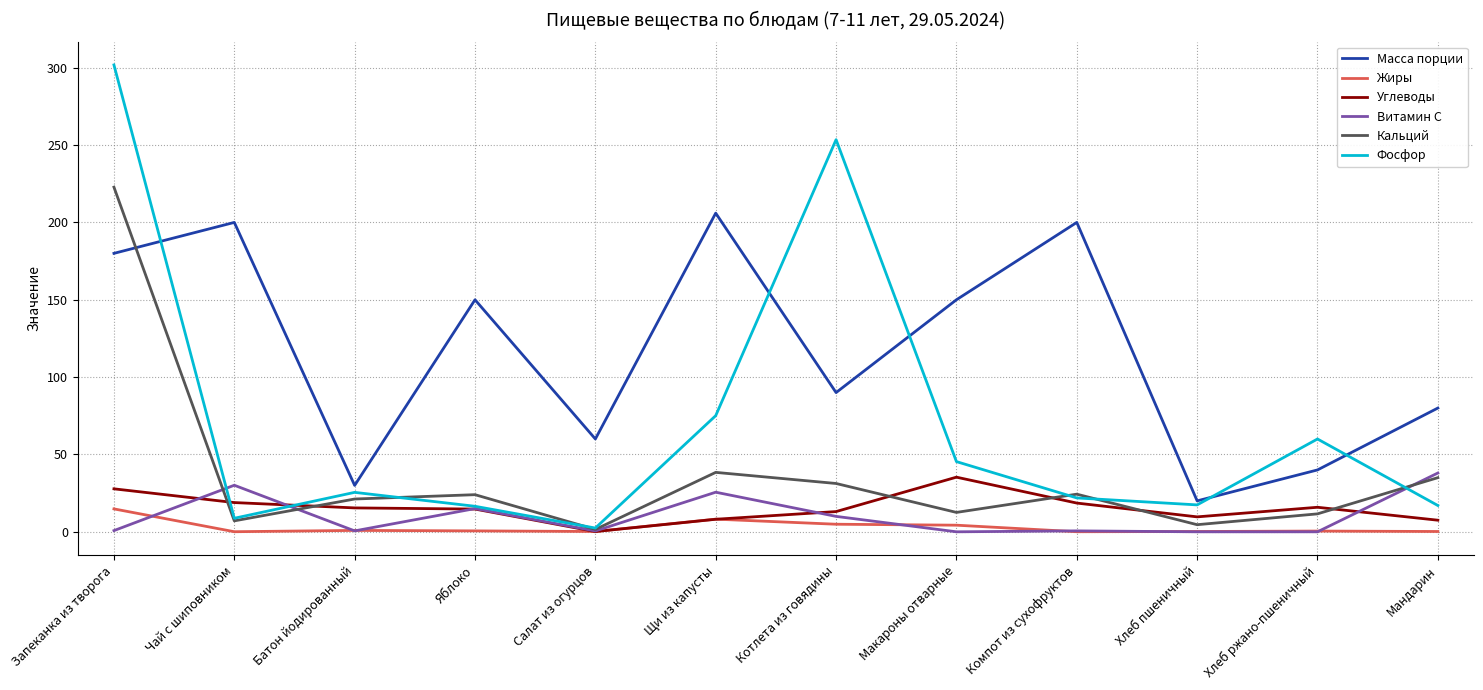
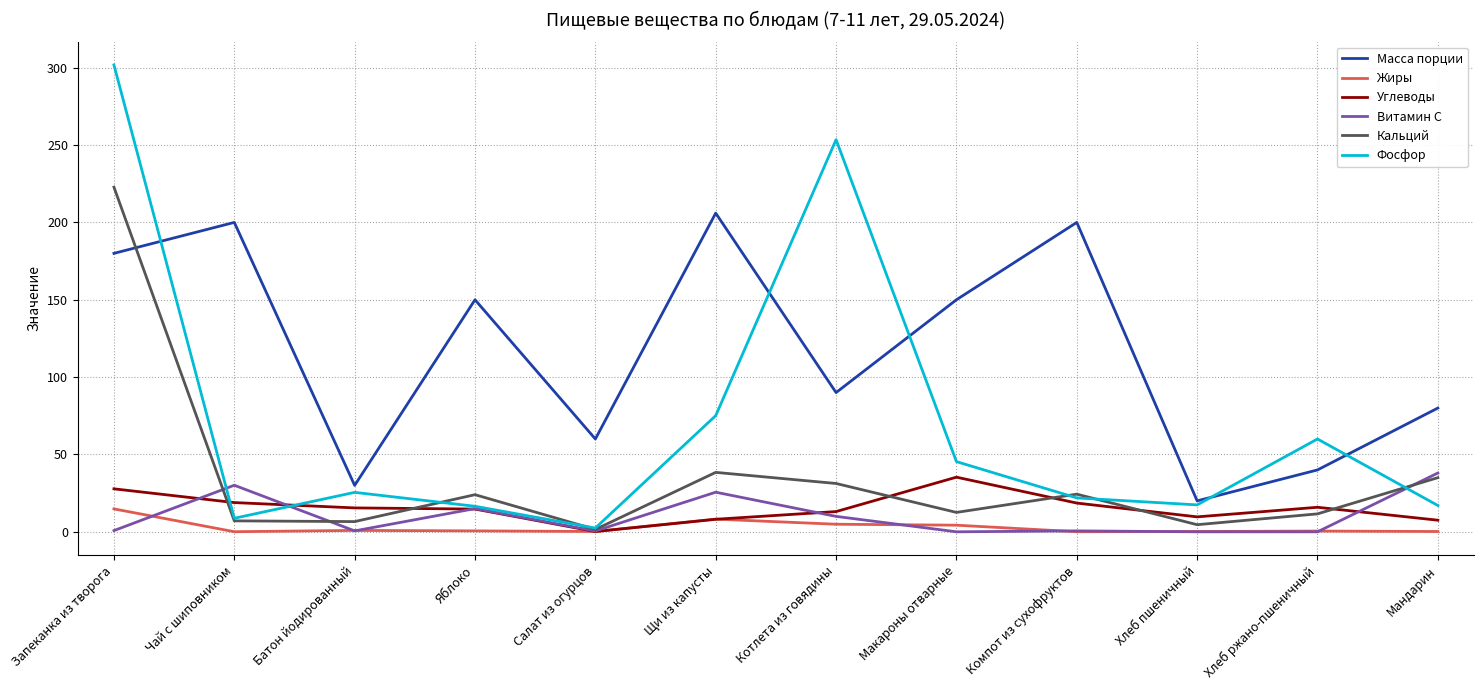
Кальций, Батон йодированный: 21 -> 7
